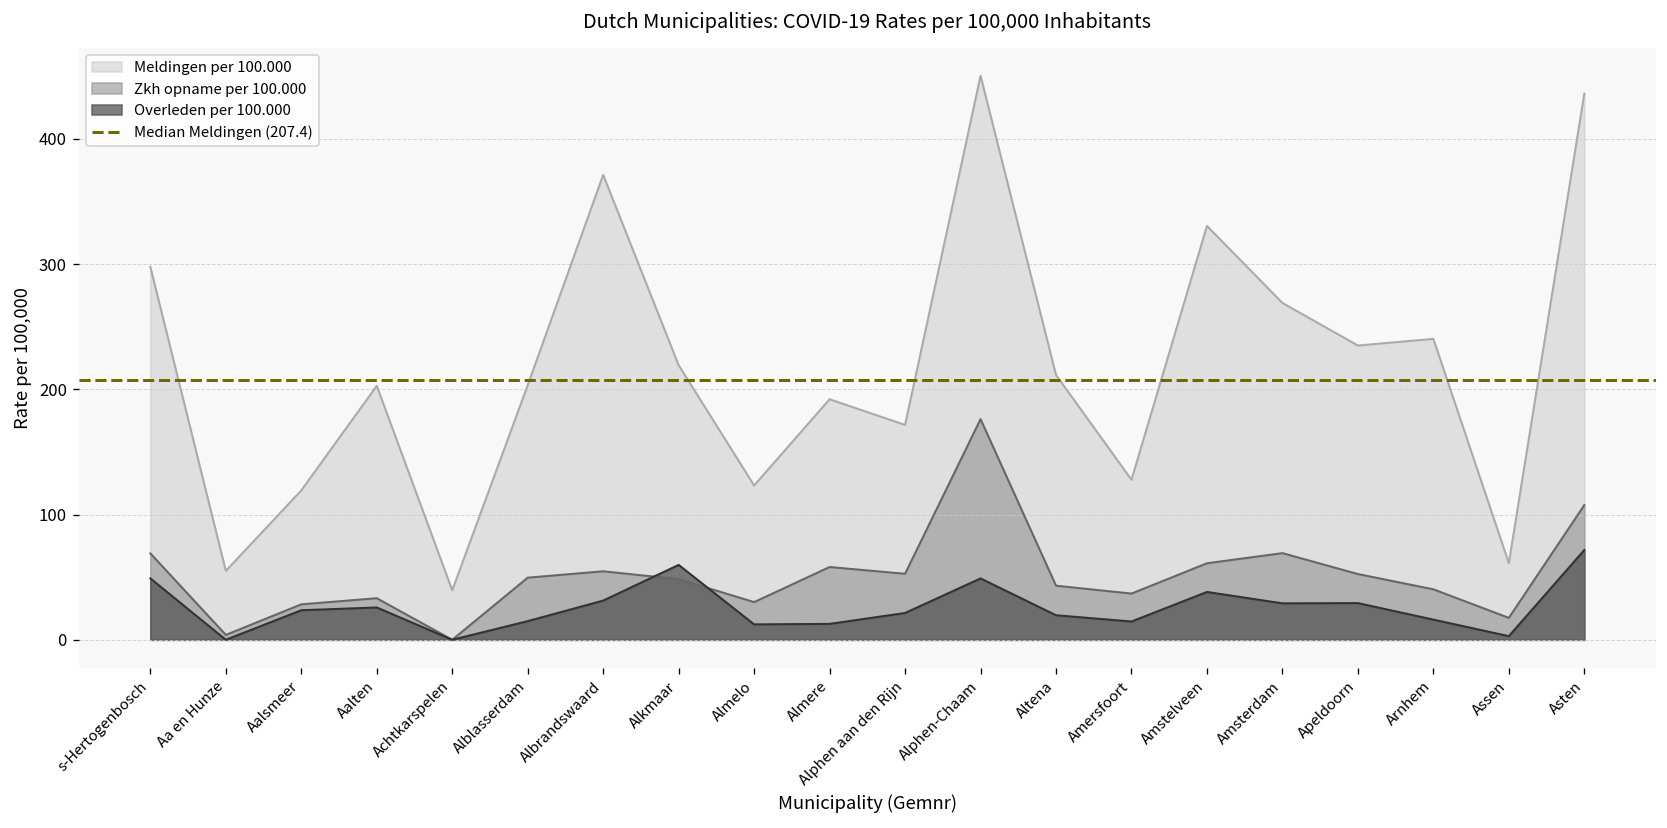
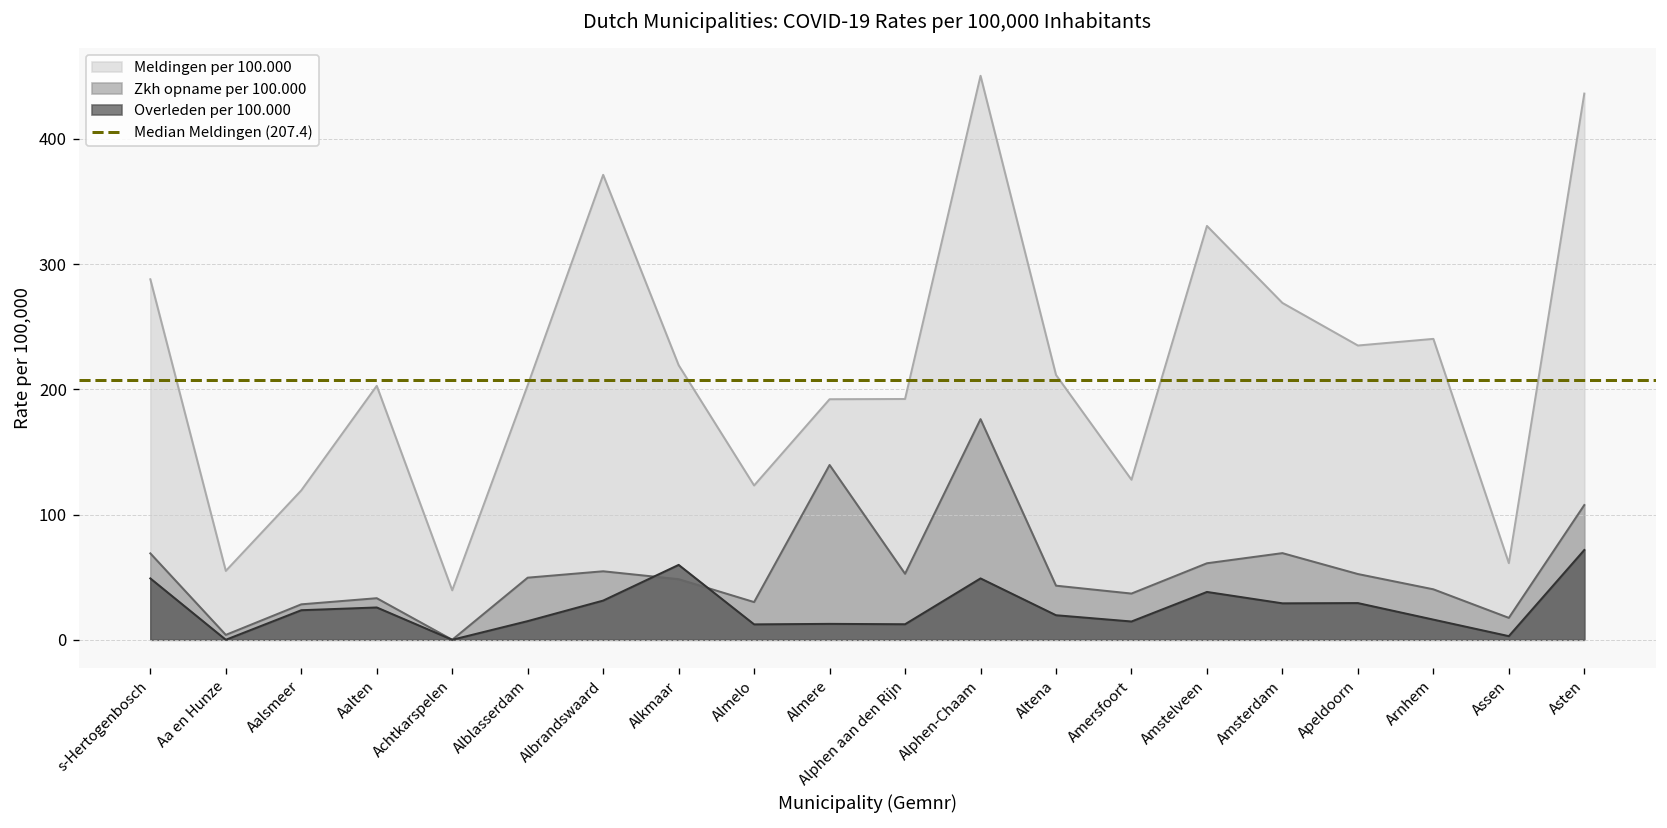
Meldingen per 100.000, s-Hertogenbosch: 298 -> 288
Zkh opname per 100.000, Almere: 58 -> 140
Meldingen per 100.000, Alphen aan den Rijn: 172 -> 192
Overleden per 100.000, Alphen aan den Rijn: 21 -> 12
